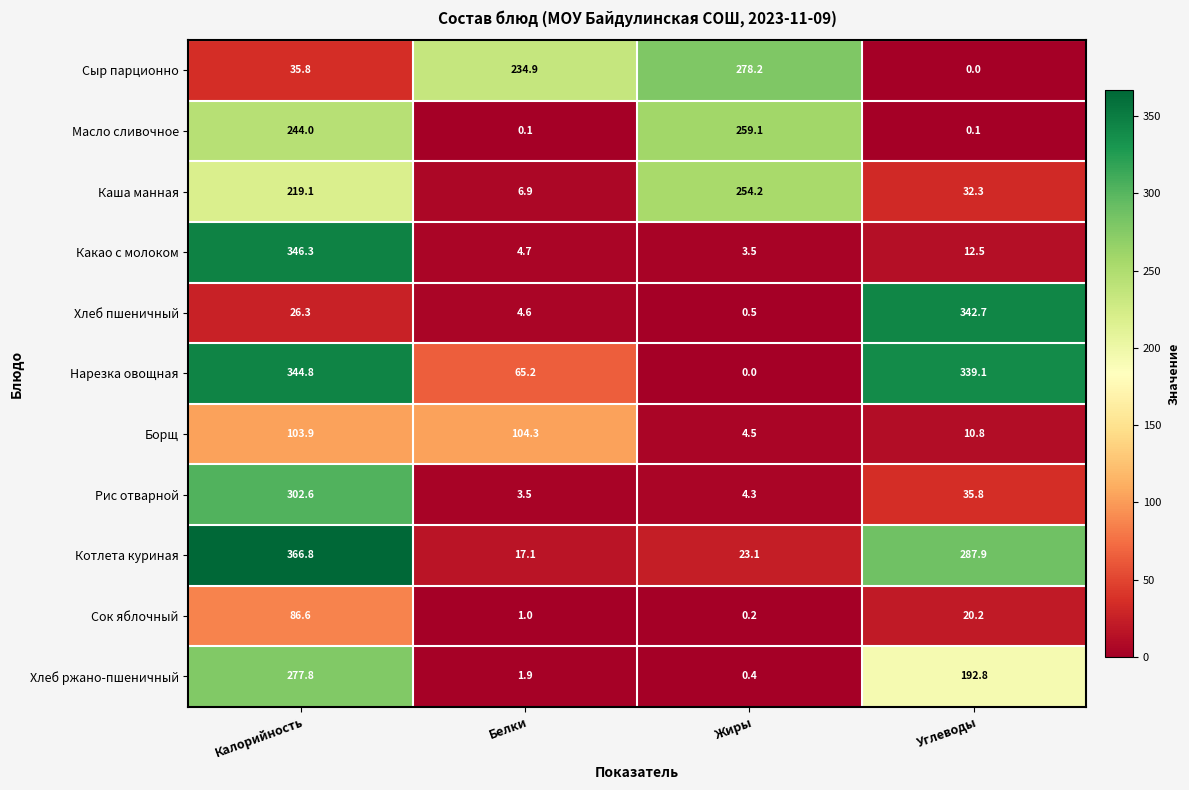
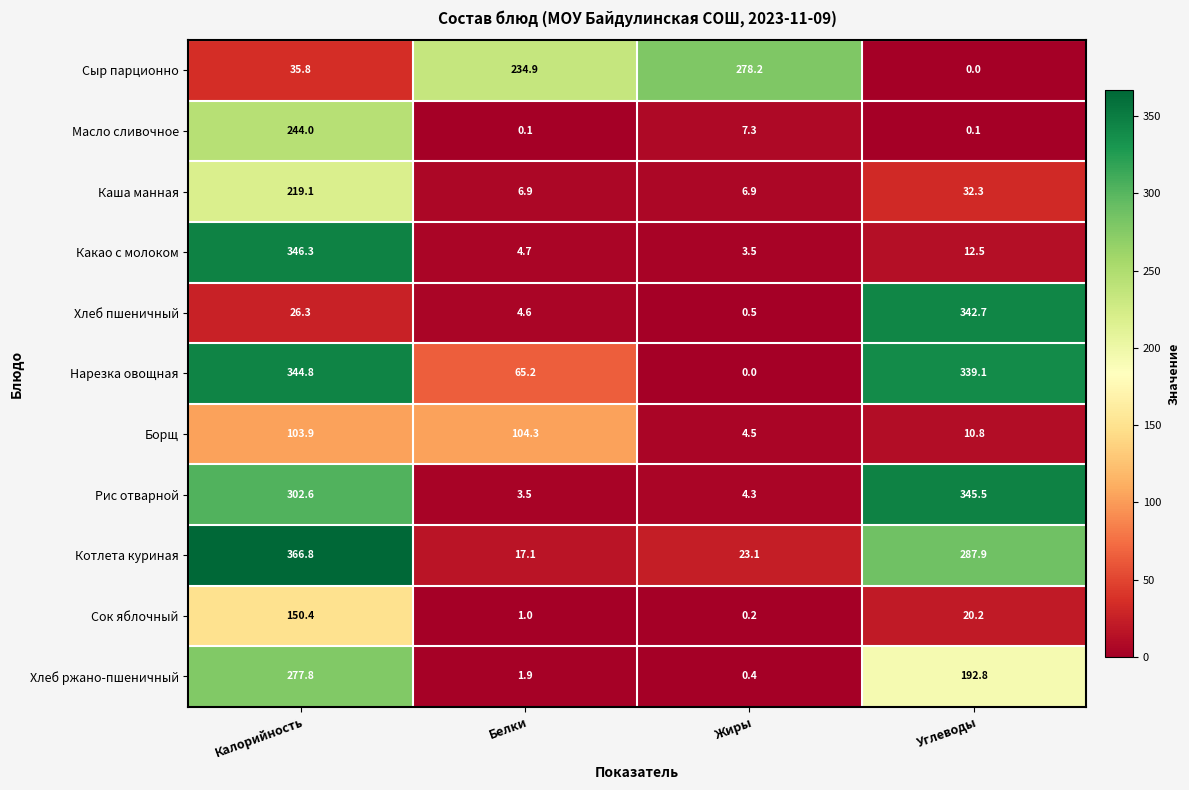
Масло сливочное, Жиры: 259.1 -> 7.3
Каша манная, Жиры: 254.2 -> 6.9
Рис отварной, Углеводы: 35.8 -> 345.5
Сок яблочный, Калорийность: 86.6 -> 150.4
